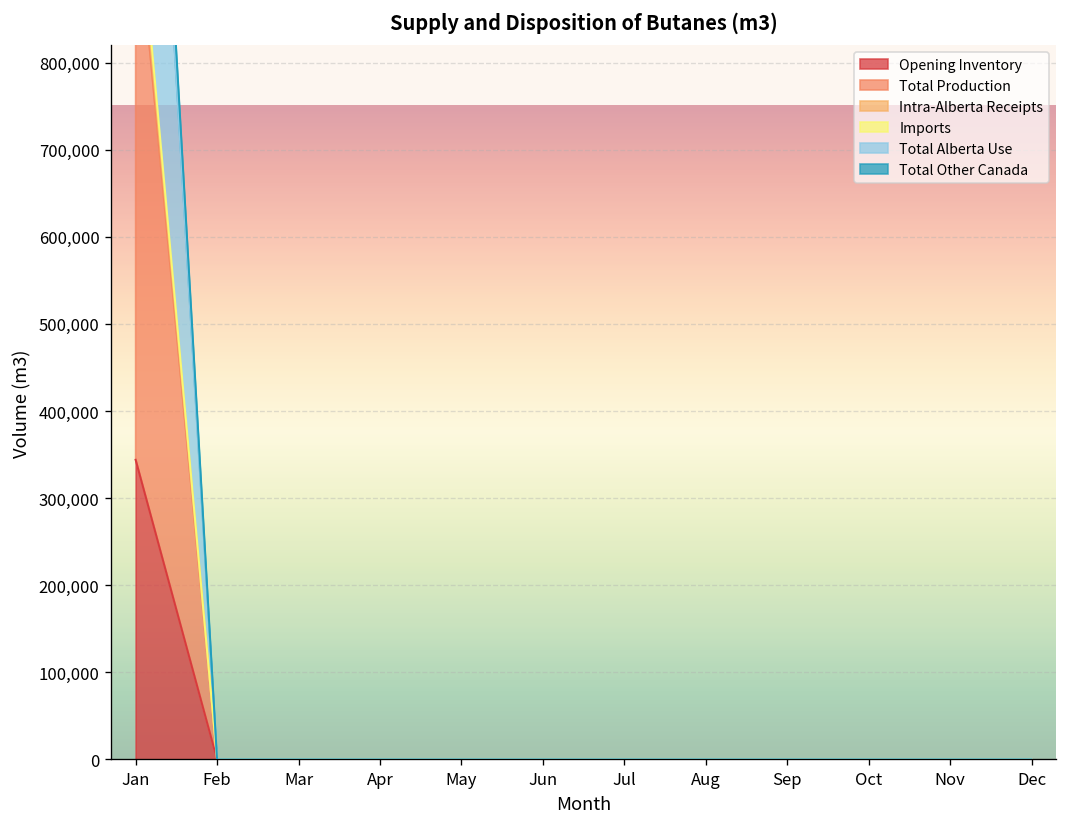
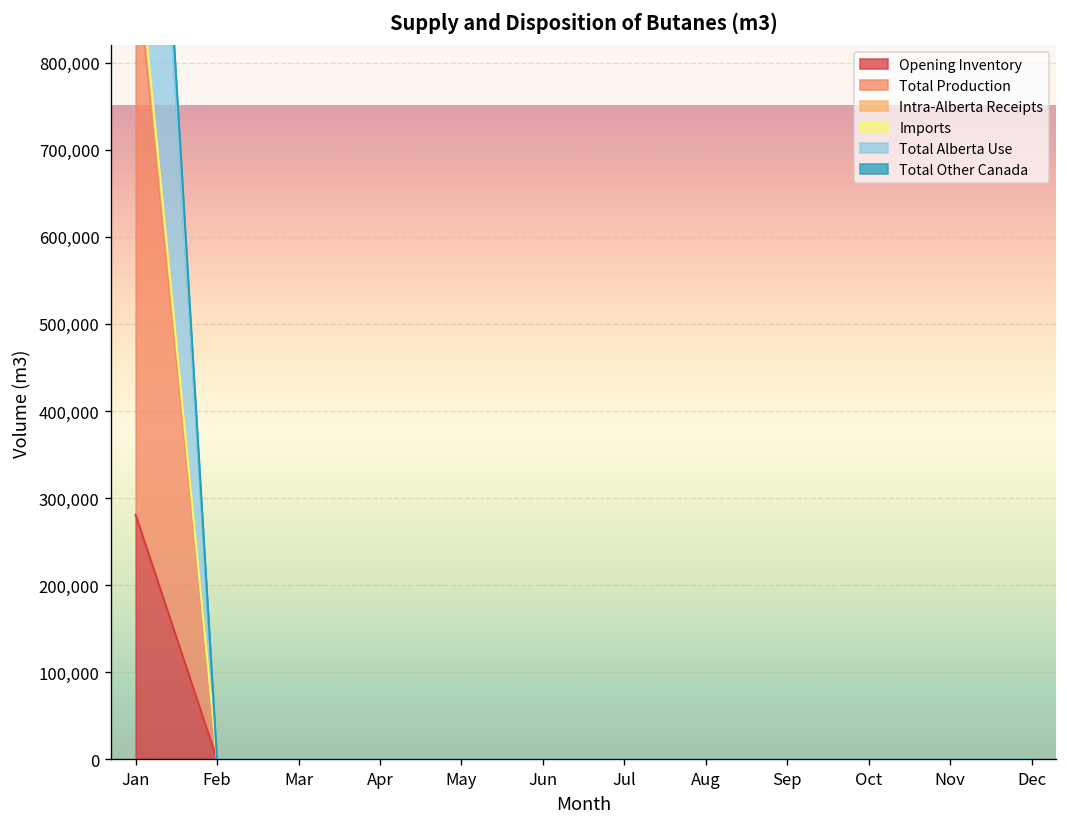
Opening Inventory, Jan: 340,000 -> 280,000
